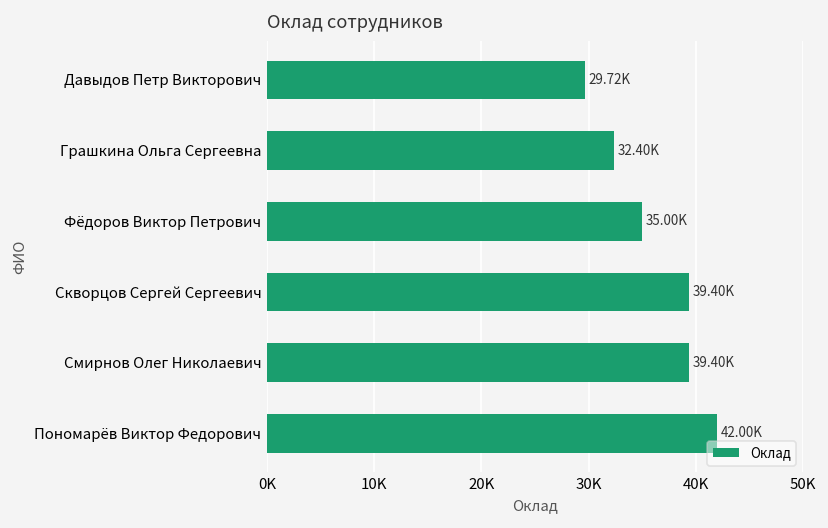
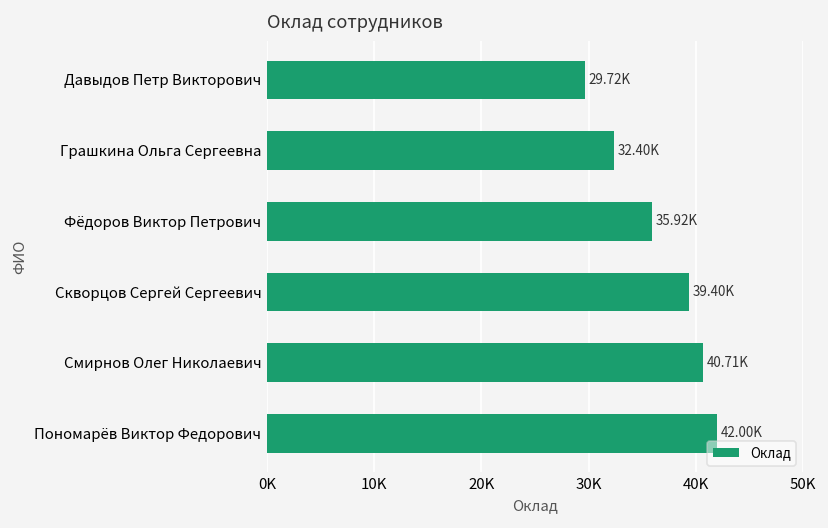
Фёдоров Виктор Петрович: 35.00K -> 35.92K
Смирнов Олег Николаевич: 39.40K -> 40.71K
